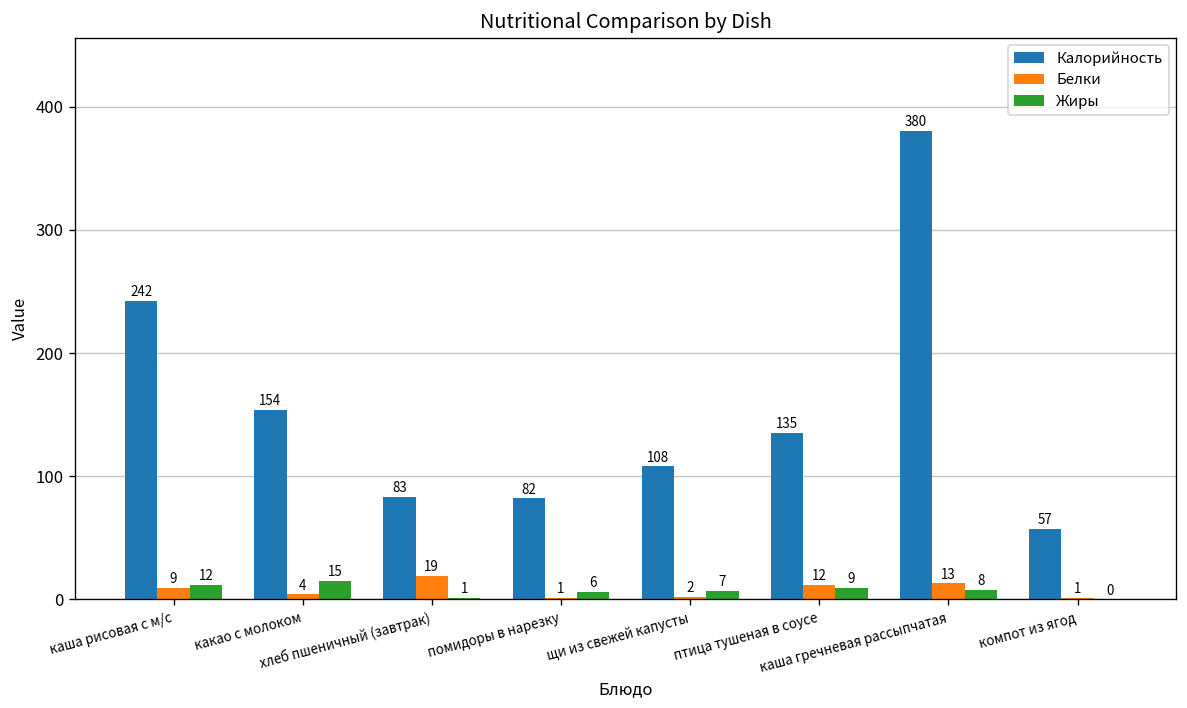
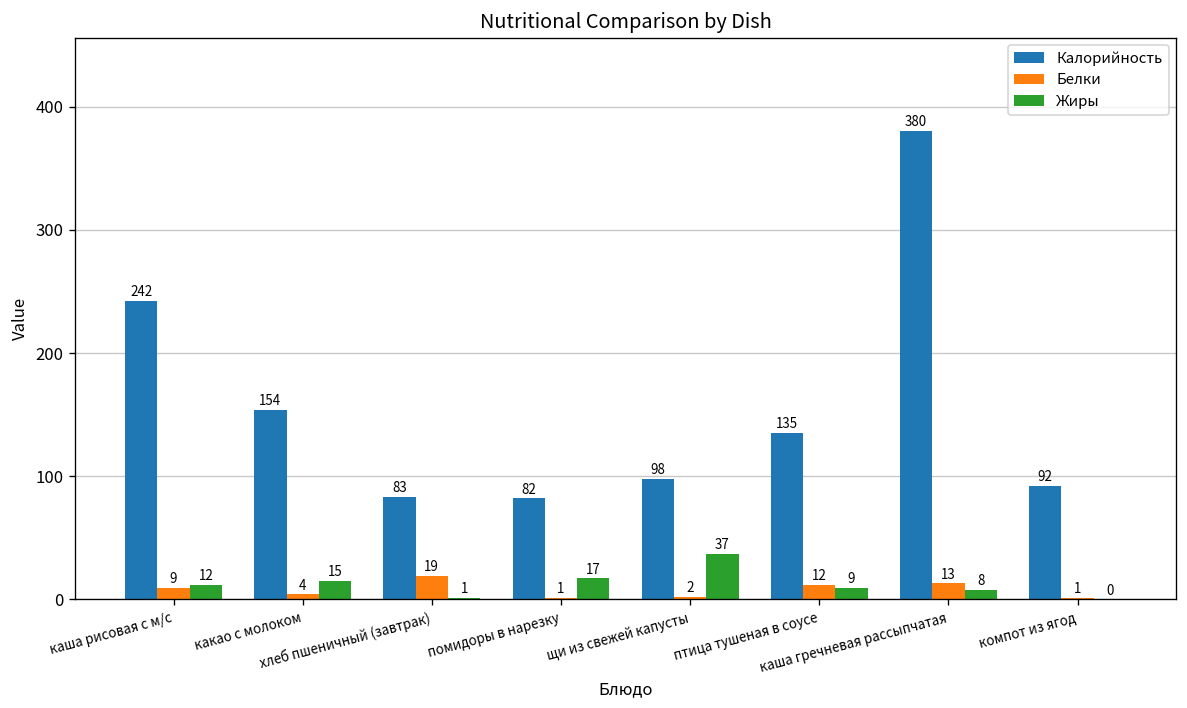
Жиры, помидоры в нарезку: 6 -> 17
Калорийность, щи из свежей капусты: 108 -> 98
Жиры, щи из свежей капусты: 7 -> 37
Калорийность, компот из ягод: 57 -> 92
